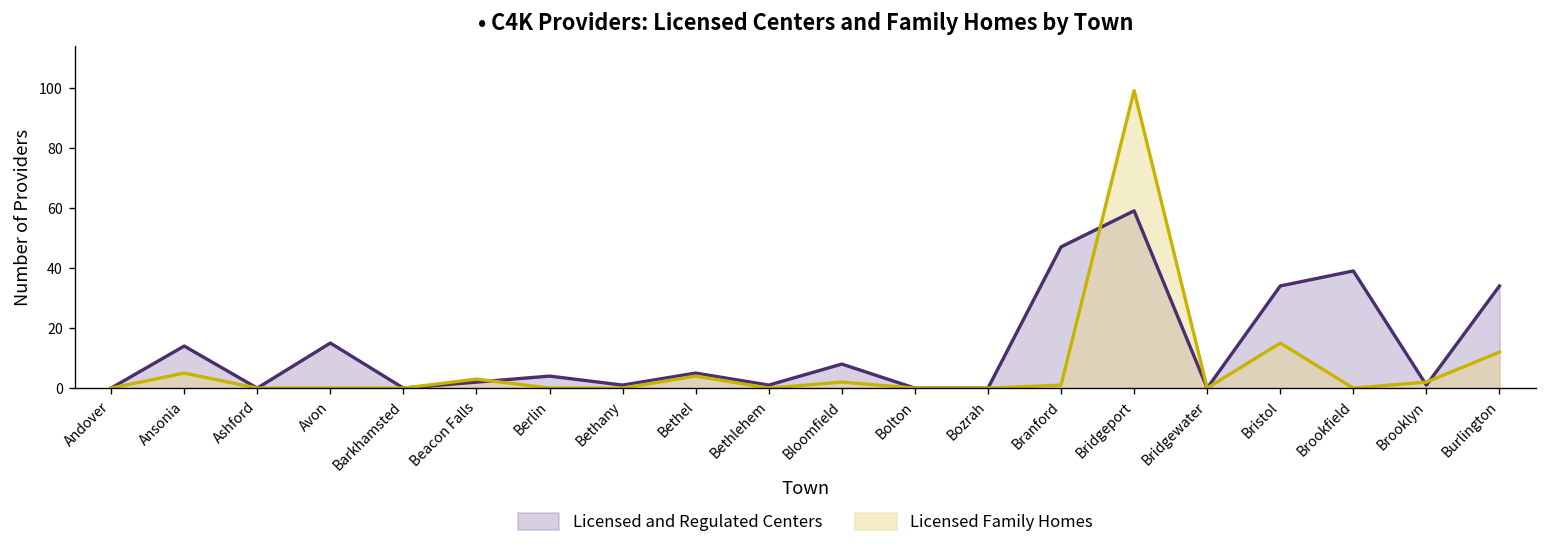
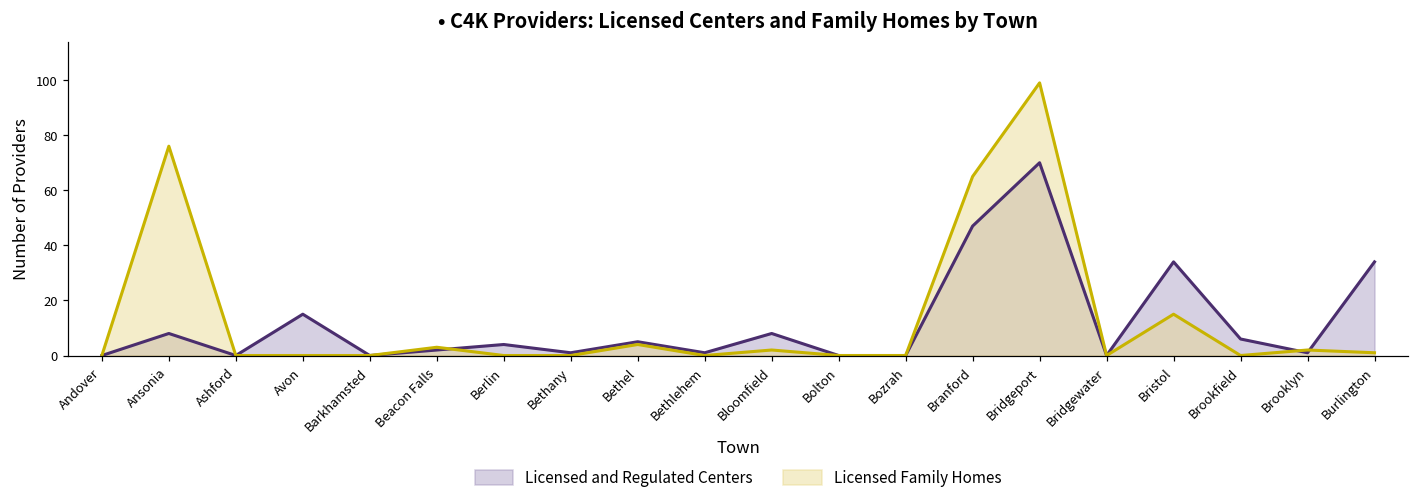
Licensed and Regulated Centers, Ansonia: 14 -> 8
Licensed Family Homes, Ansonia: 5 -> 76
Licensed Family Homes, Branford: 1 -> 65
Licensed and Regulated Centers, Bridgeport: 59 -> 70
Licensed and Regulated Centers, Brookfield: 39 -> 6
Licensed Family Homes, Burlington: 12 -> 1
